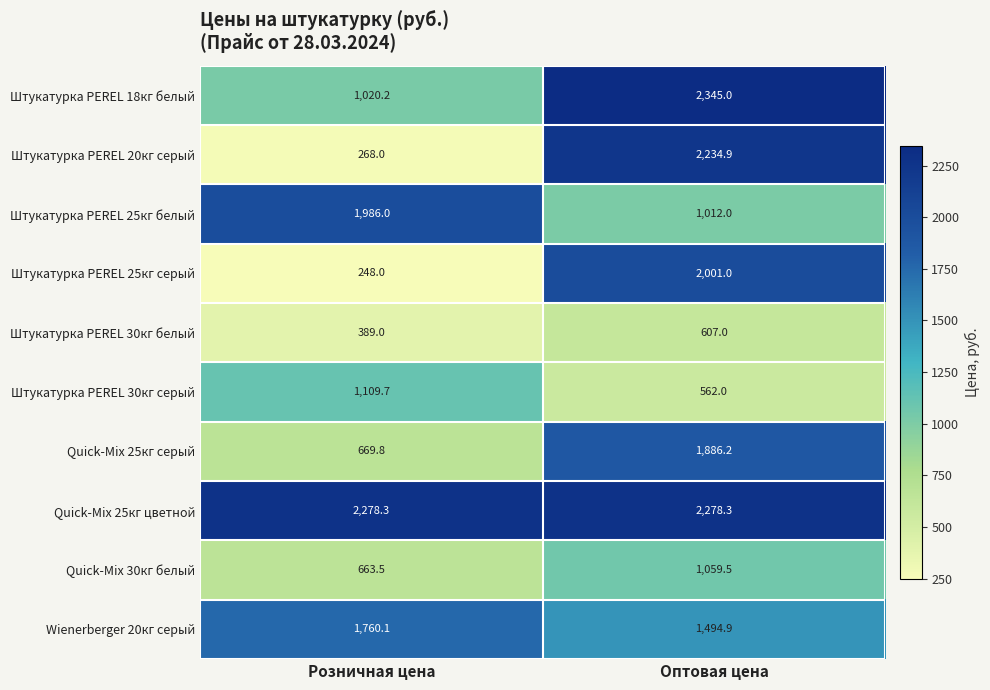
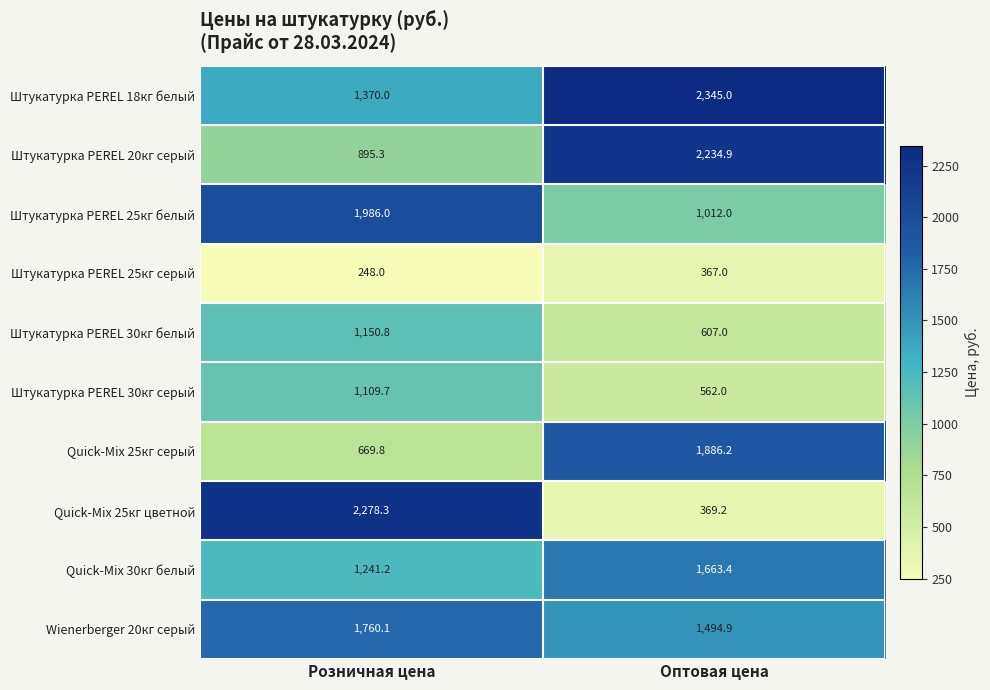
Штукатурка PEREL 18кг белый, Розничная цена: 1,020.2 -> 1,370.0
Штукатурка PEREL 20кг серый, Розничная цена: 268.0 -> 895.3
Штукатурка PEREL 25кг серый, Оптовая цена: 2,001.0 -> 367.0
Штукатурка PEREL 30кг белый, Розничная цена: 389.0 -> 1,150.8
Quick-Mix 25кг цветной, Оптовая цена: 2,278.3 -> 369.2
Quick-Mix 30кг белый, Розничная цена: 663.5 -> 1,241.2
Quick-Mix 30кг белый, Оптовая цена: 1,059.5 -> 1,663.4
